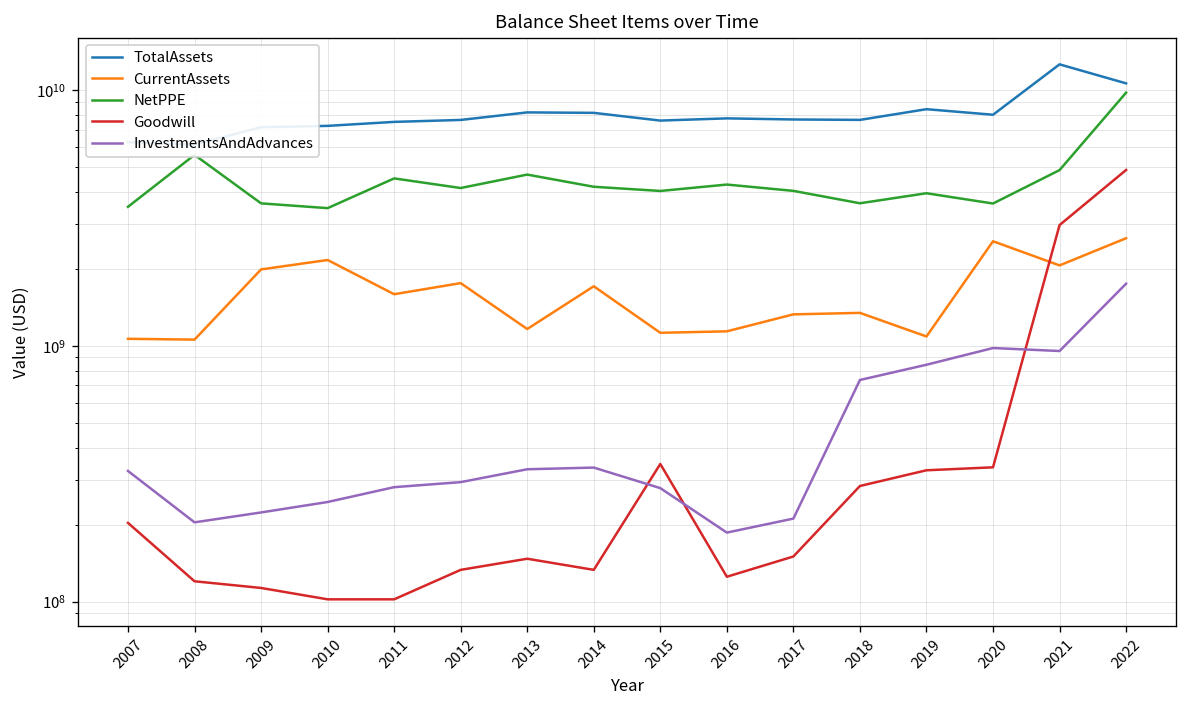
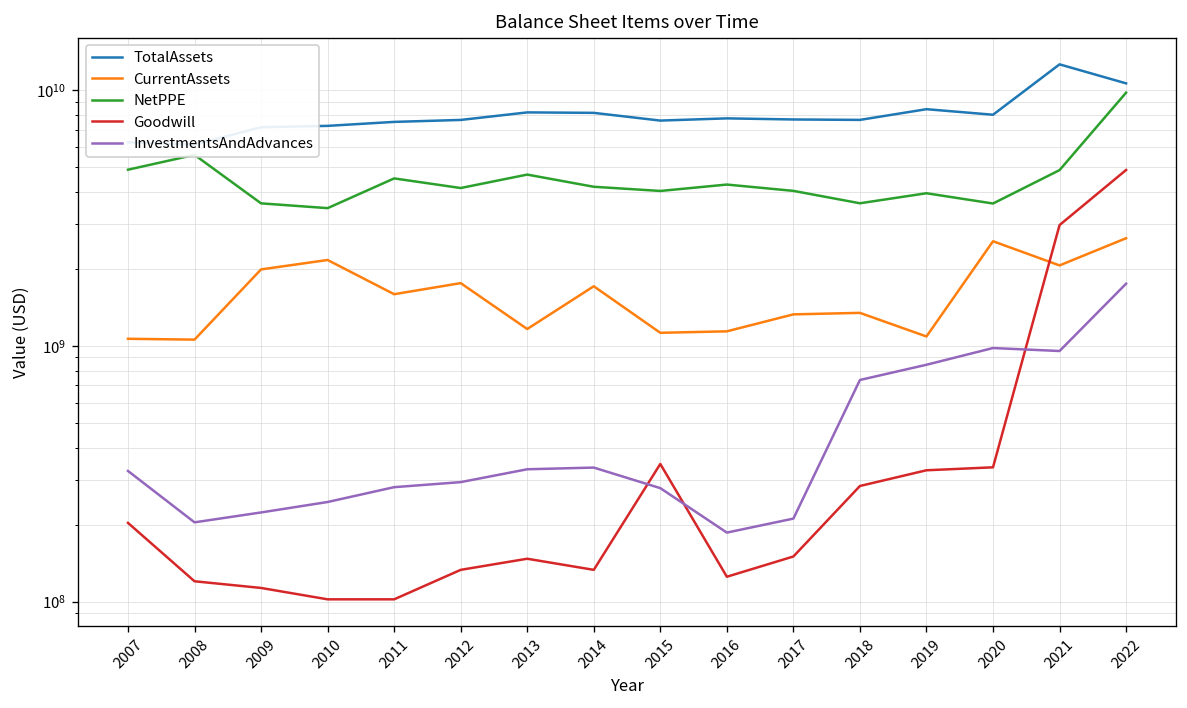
NetPPE, 2007: 3500000000 -> 4900000000
